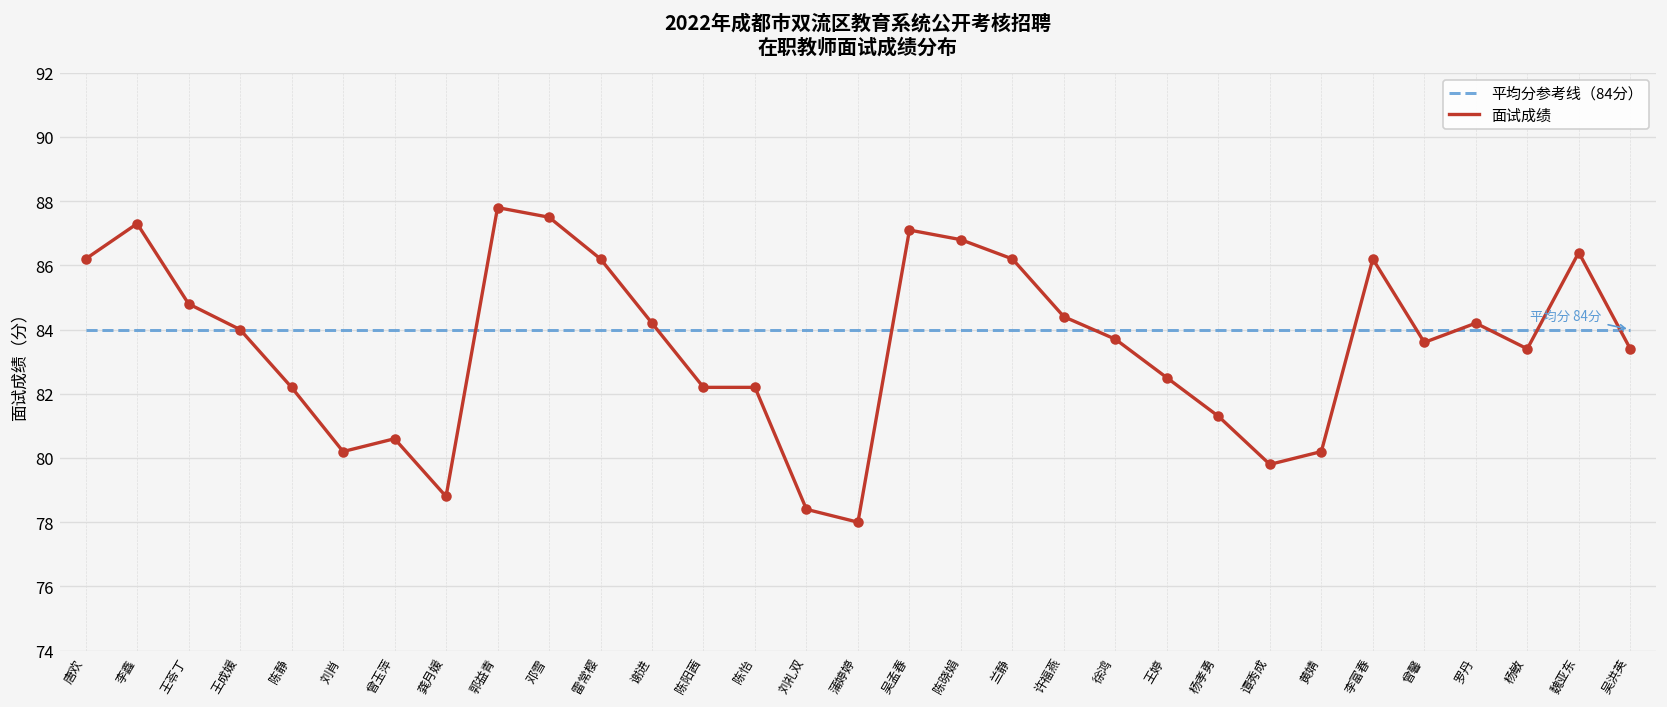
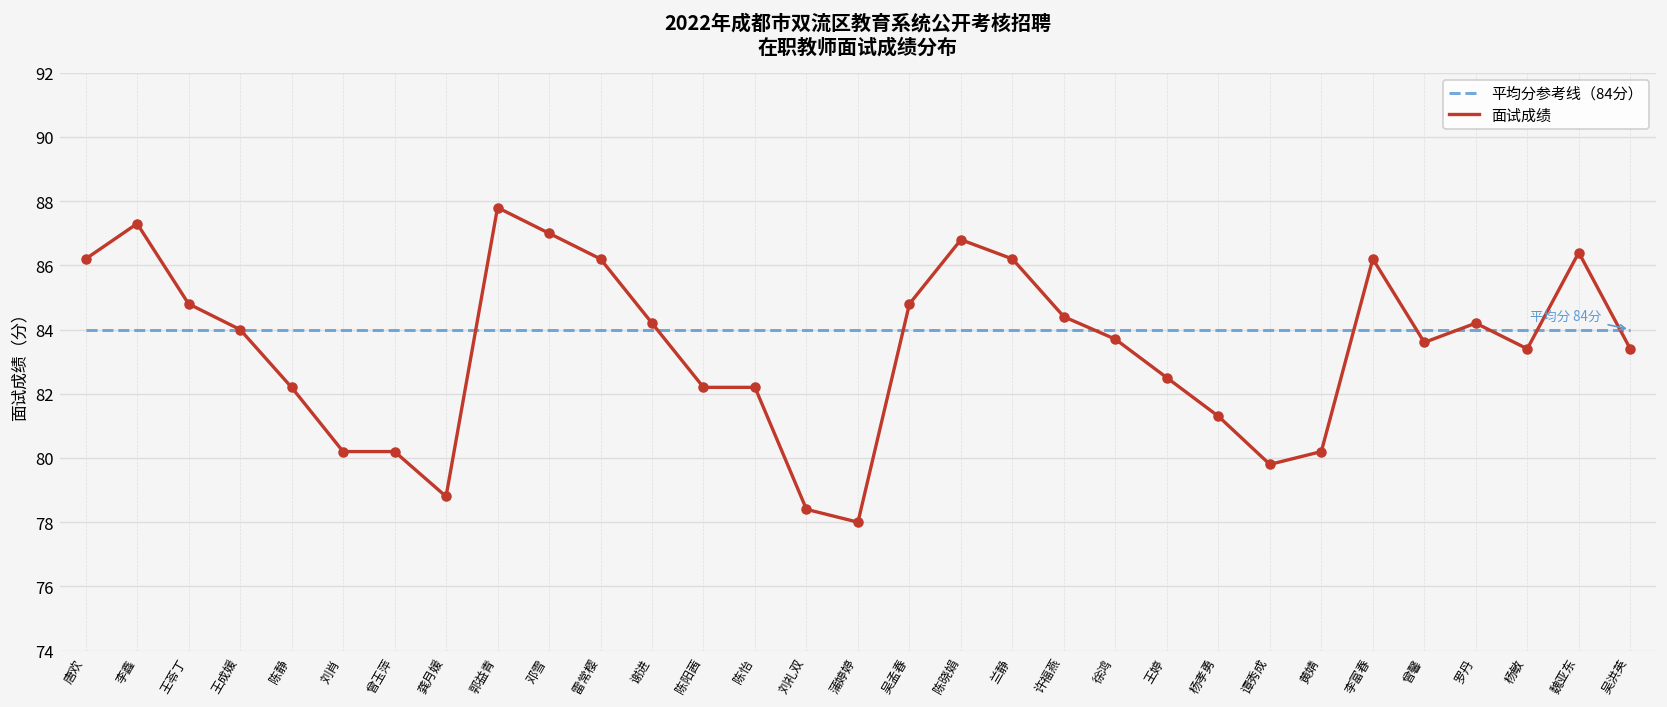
面试成绩, 曾玉萍: 80.6 -> 80.2
面试成绩, 邓雪: 87.5 -> 87.0
面试成绩, 吴孟春: 87.1 -> 84.8
